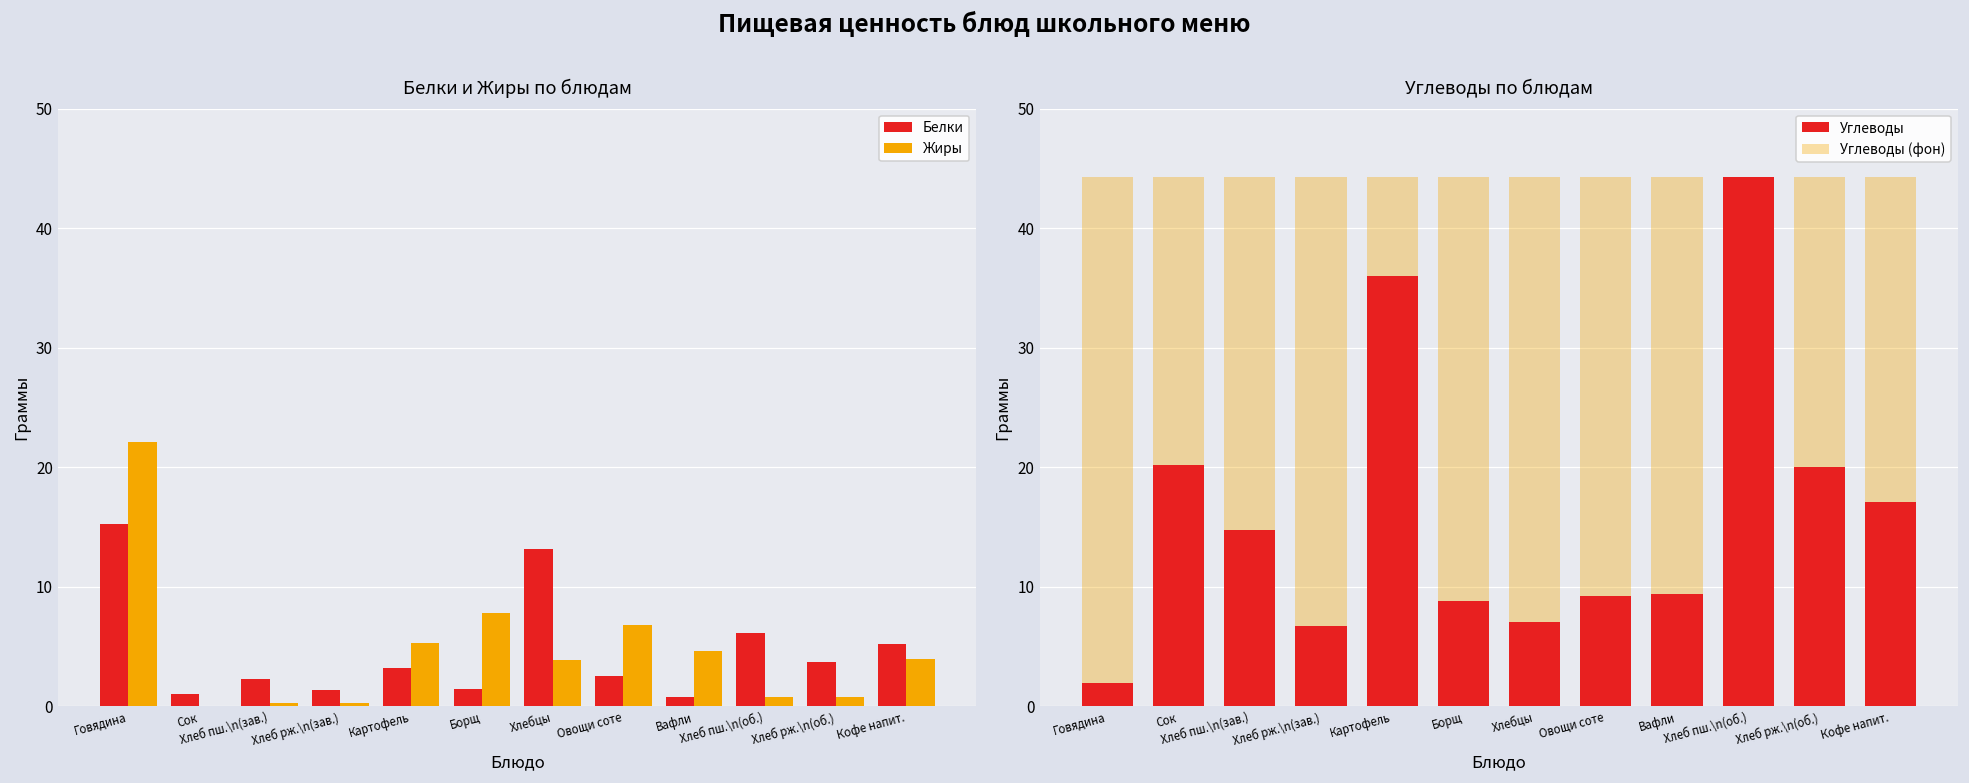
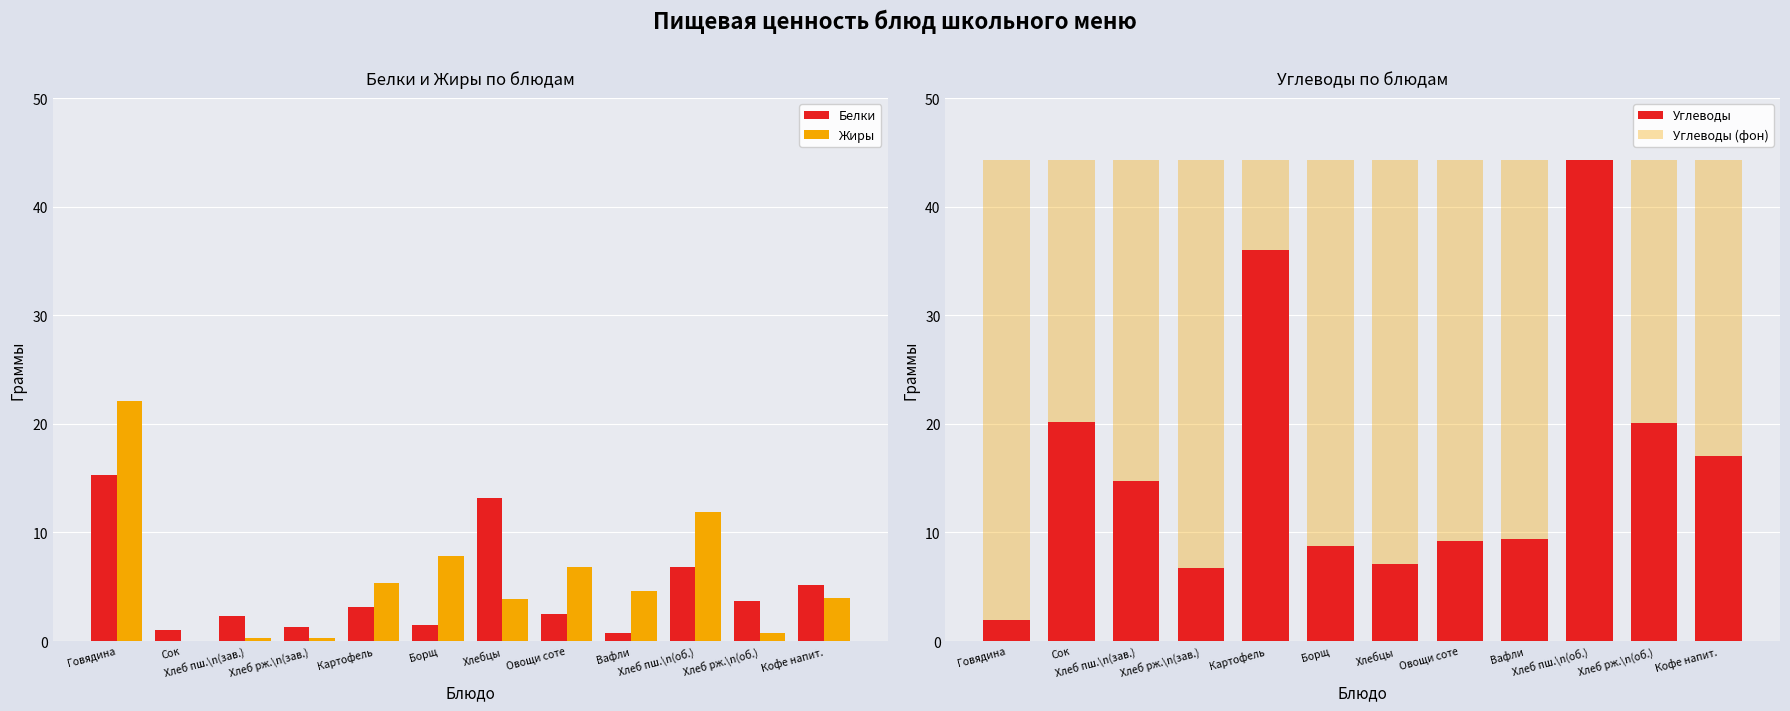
Белки и Жиры по блюдам, Белки, Хлеб пш.\n(об.): 6.1 -> 6.8
Белки и Жиры по блюдам, Жиры, Хлеб пш.\n(об.): 0.7 -> 11.9
